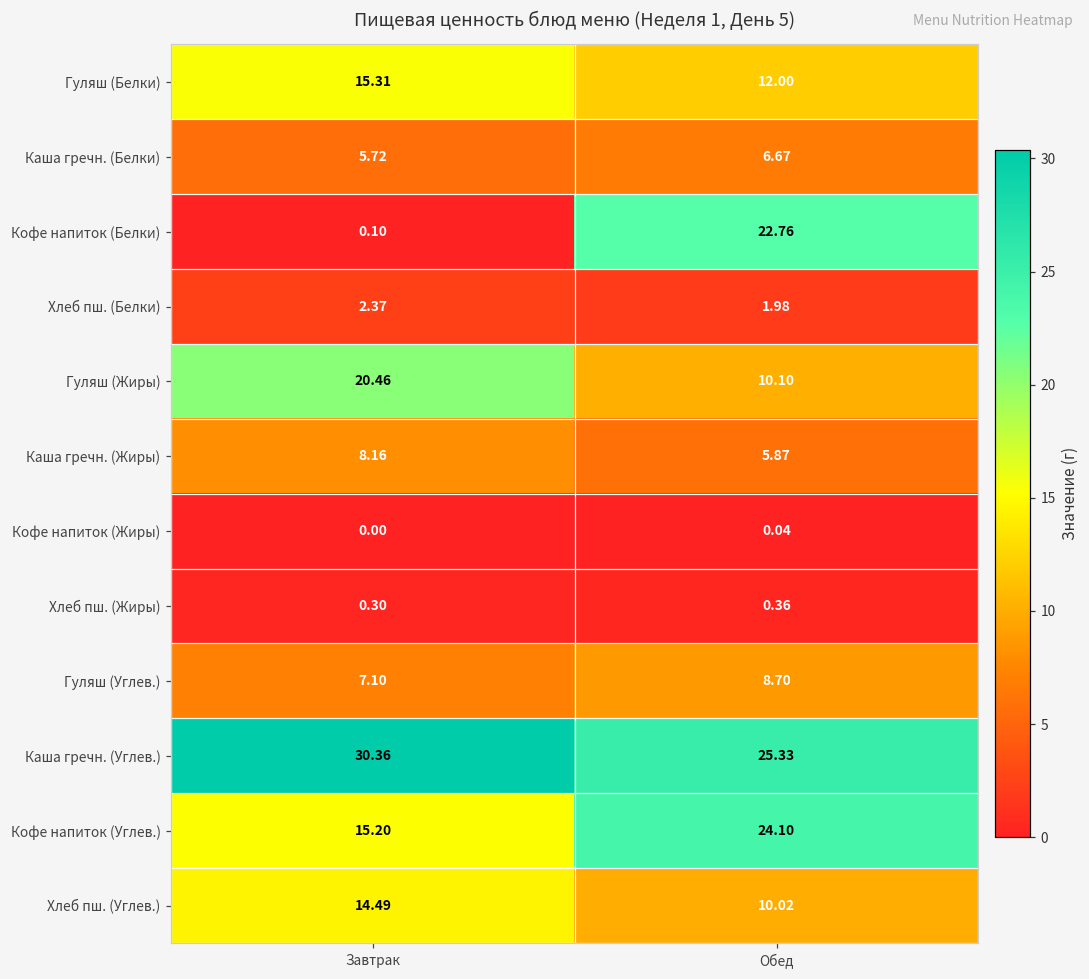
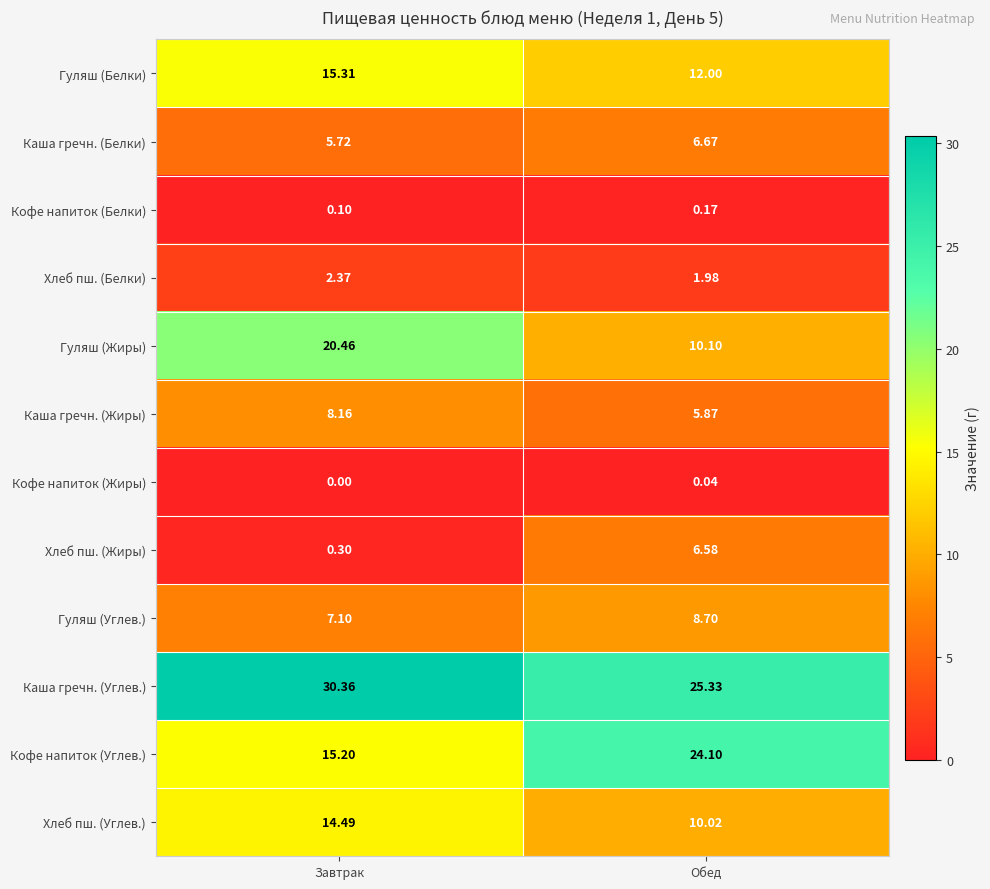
Кофе напиток (Белки), Обед: 22.76 -> 0.17
Хлеб пш. (Жиры), Обед: 0.36 -> 6.58
